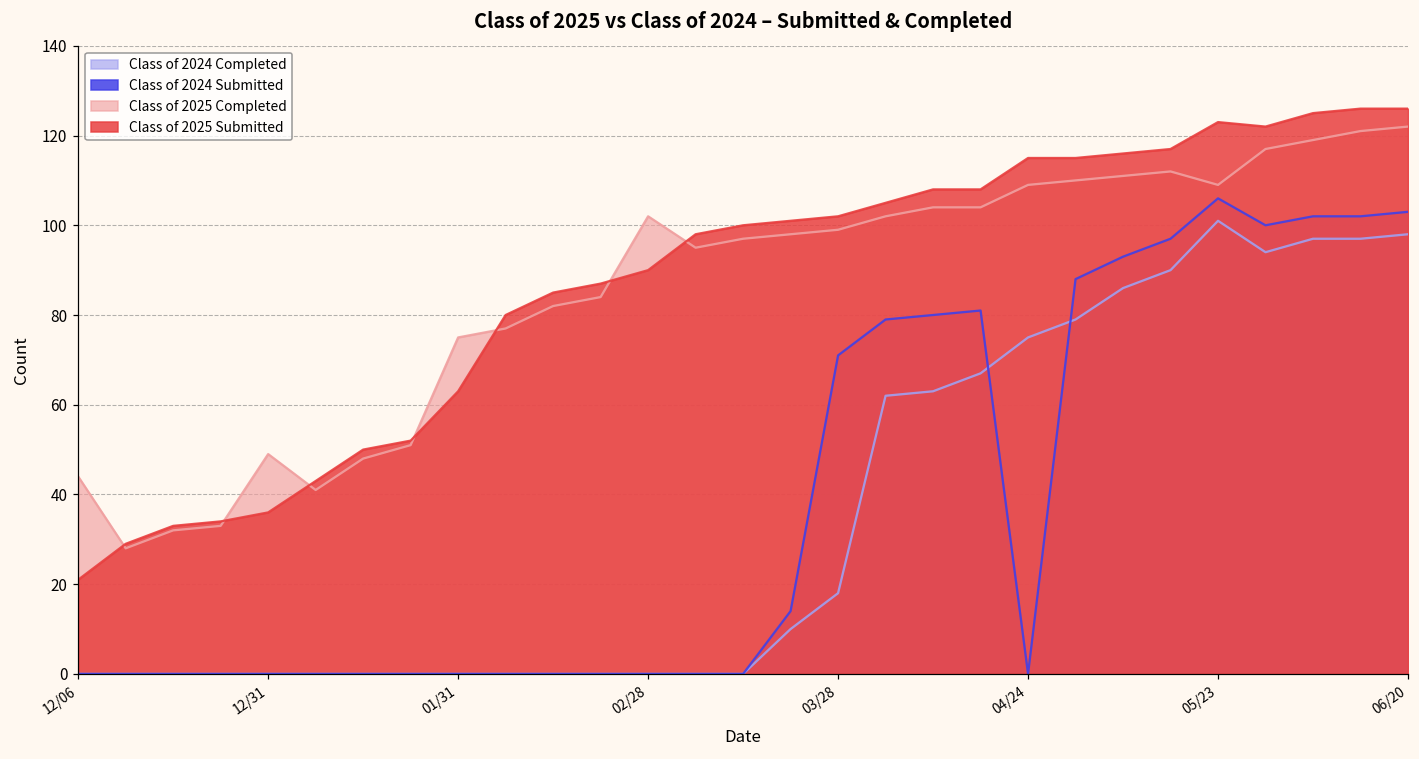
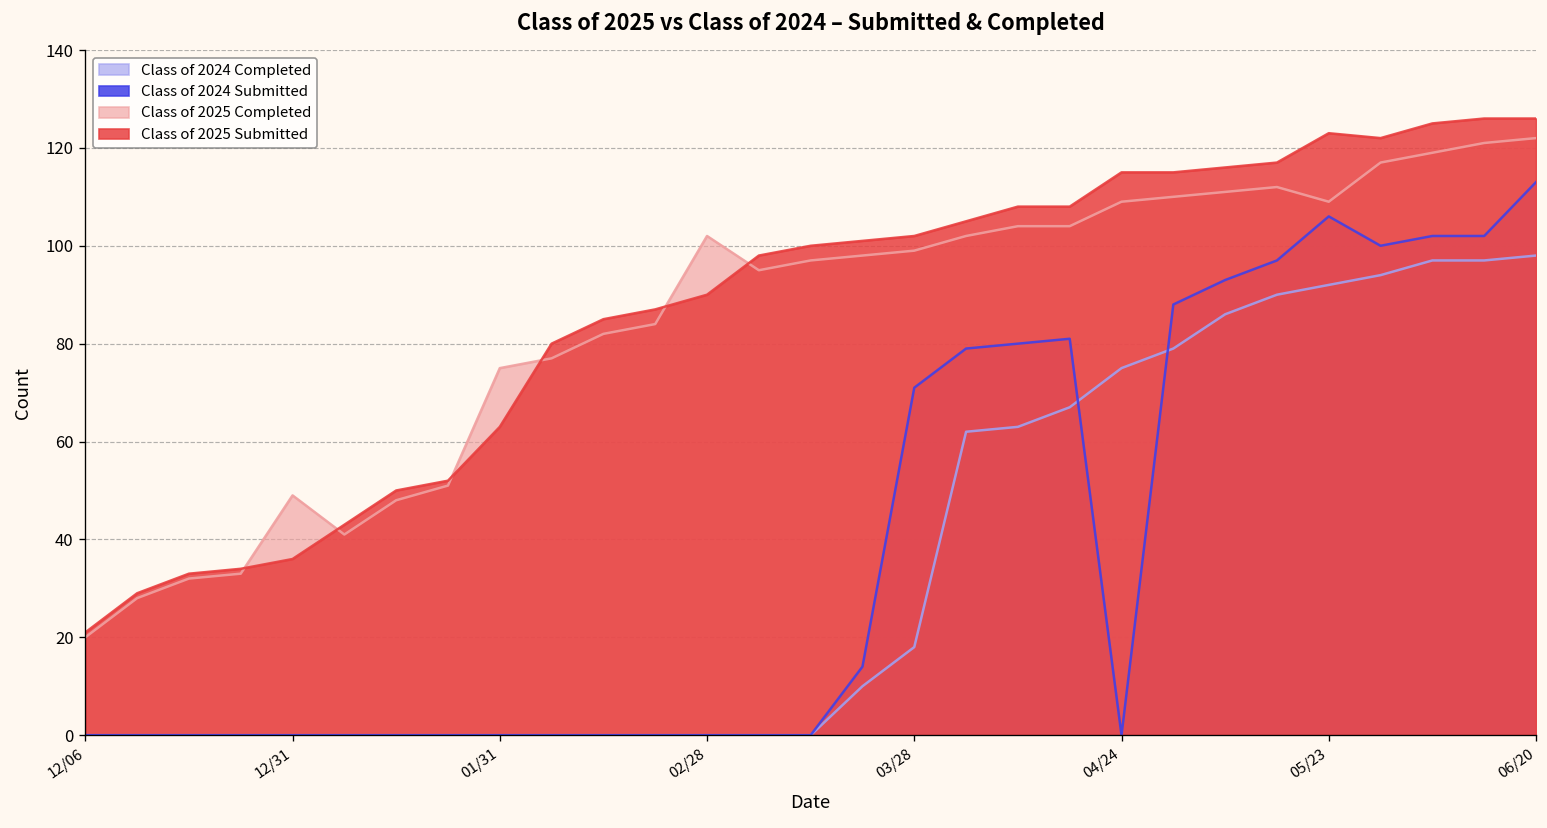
Class of 2025 Completed, 12/06: 44 -> 20
Class of 2024 Completed, 05/23: 101 -> 92
Class of 2024 Submitted, 06/20: 103 -> 113
